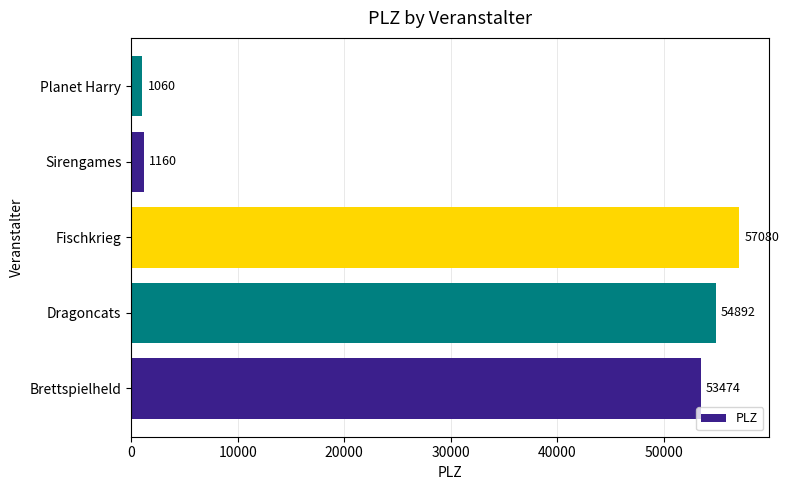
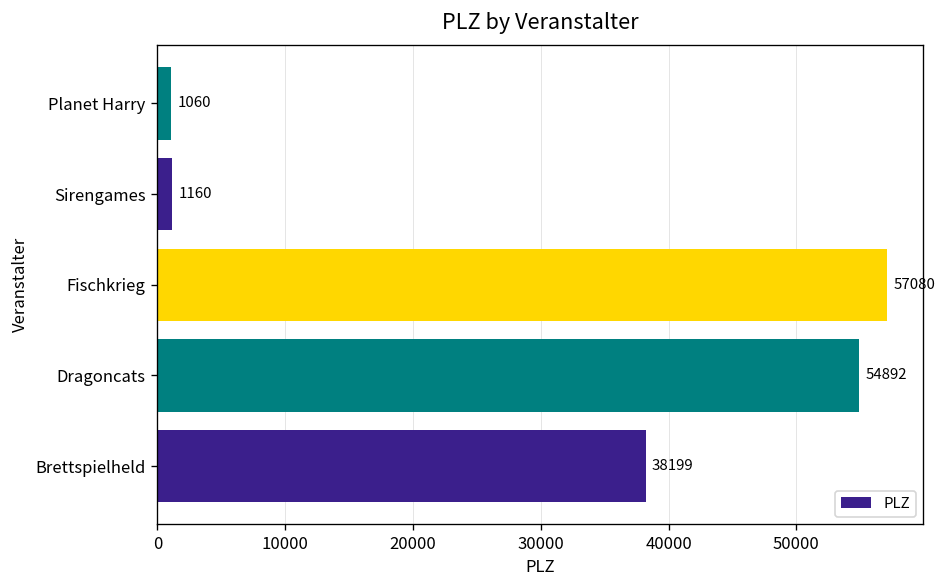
Brettspielheld: 53474 -> 38199
